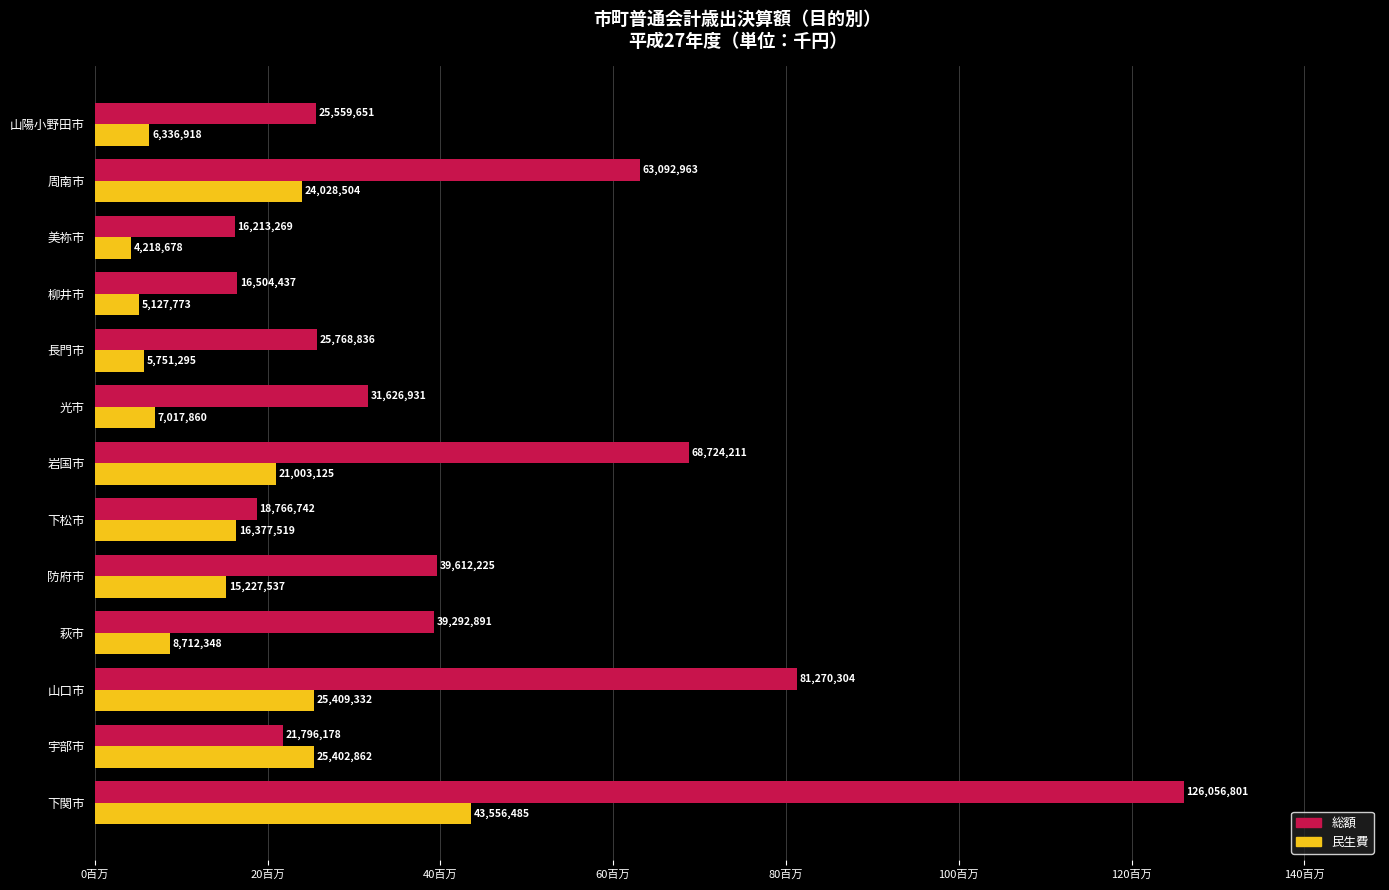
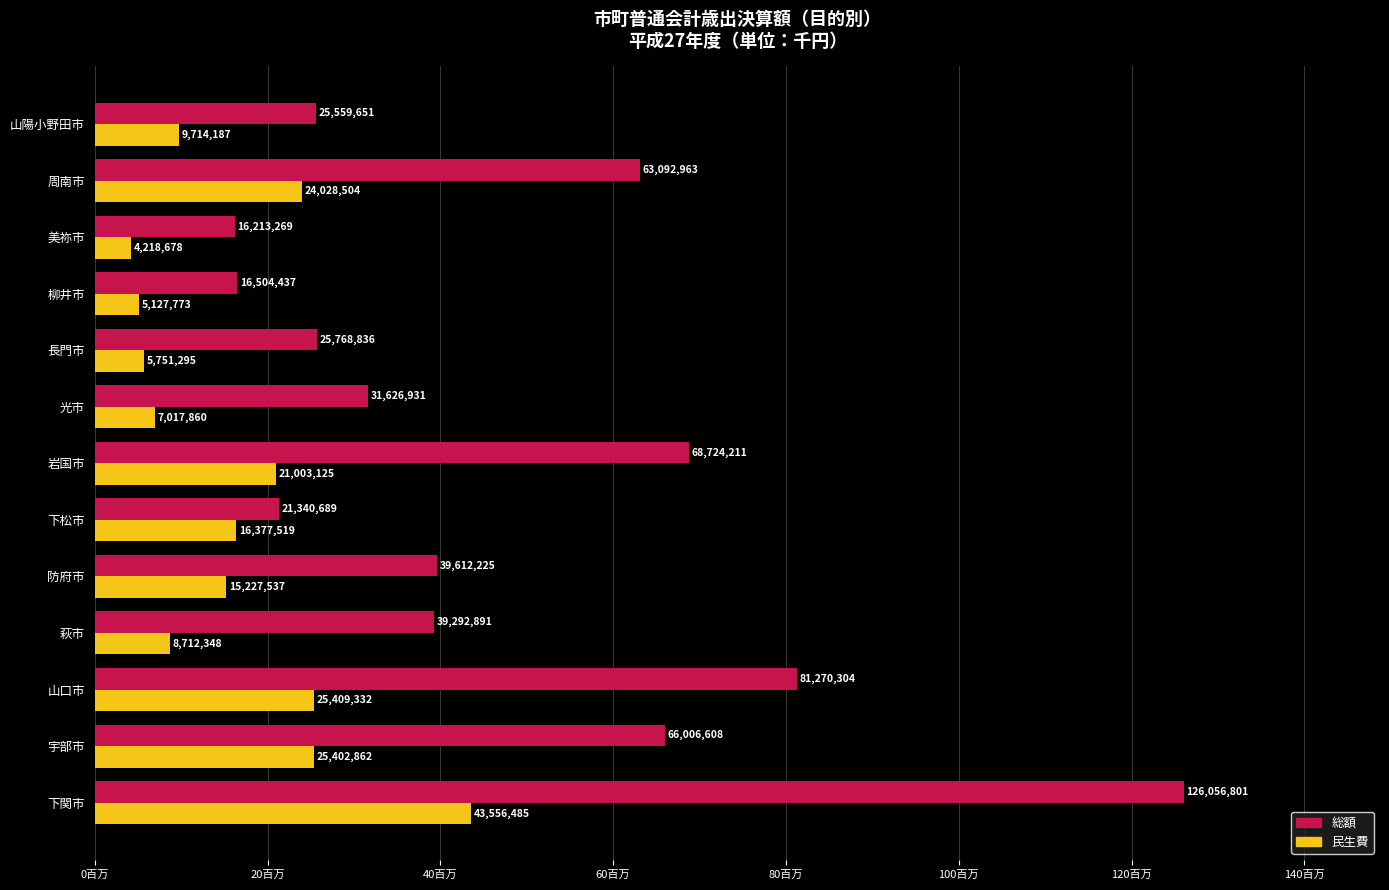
民生費, 山陽小野田市: 6,336,918 -> 9,714,187
総額, 下松市: 18,766,742 -> 21,340,689
総額, 宇部市: 21,796,178 -> 66,006,608
